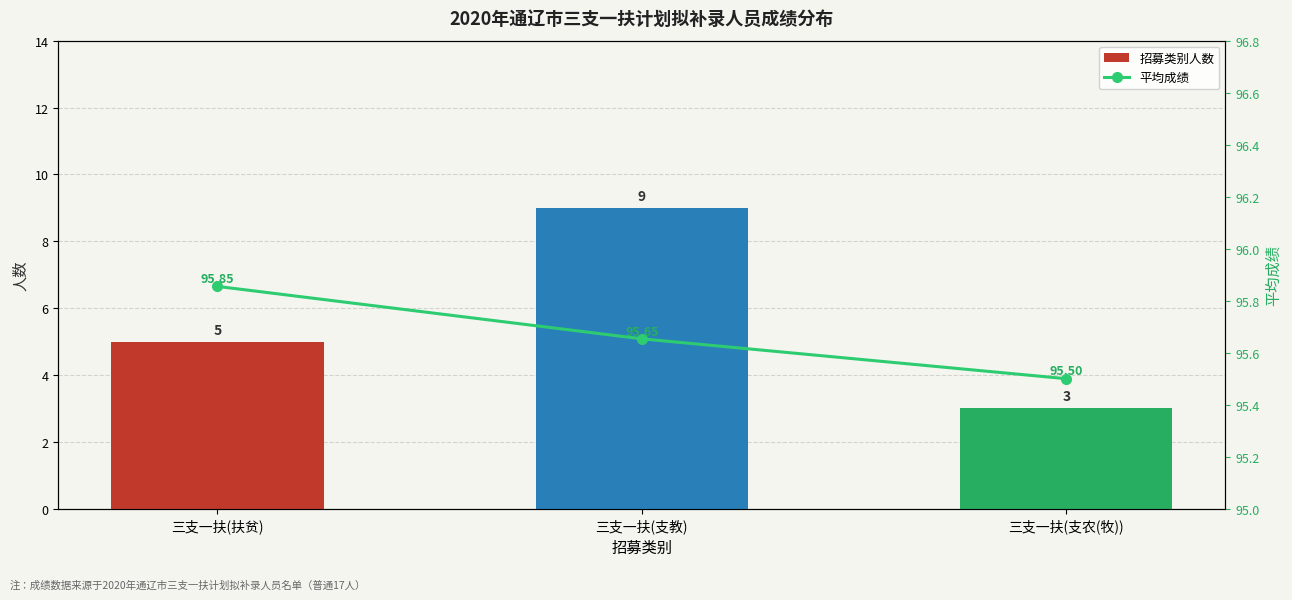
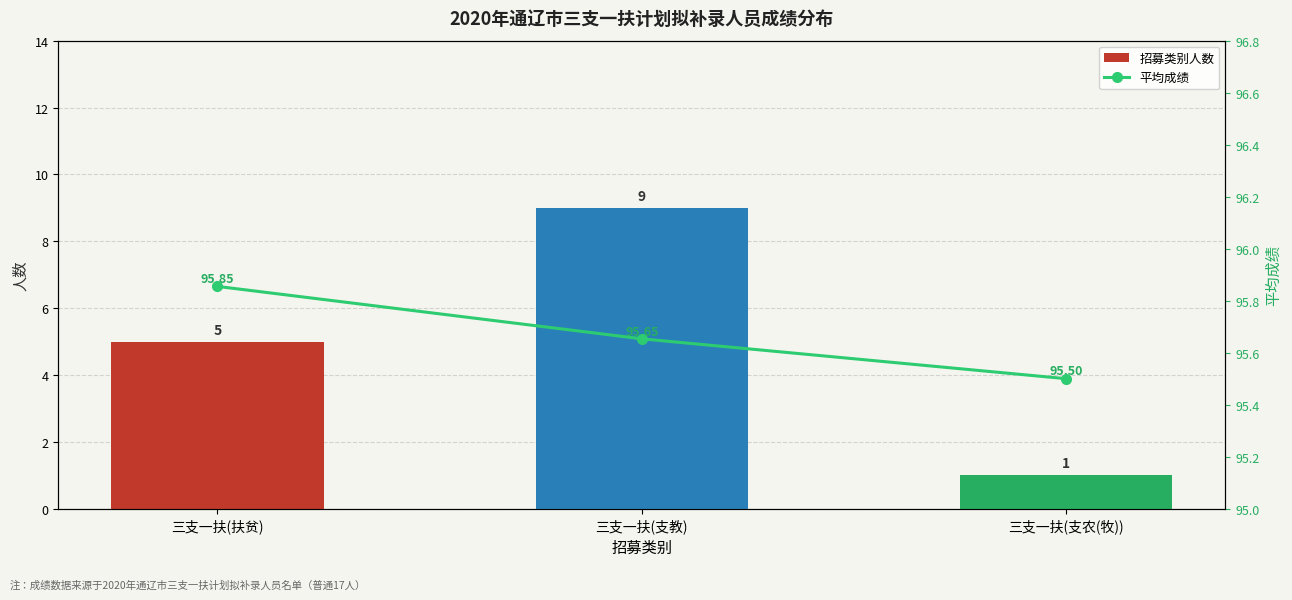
招募类别人数, 三支一扶(支农(牧)): 3 -> 1
